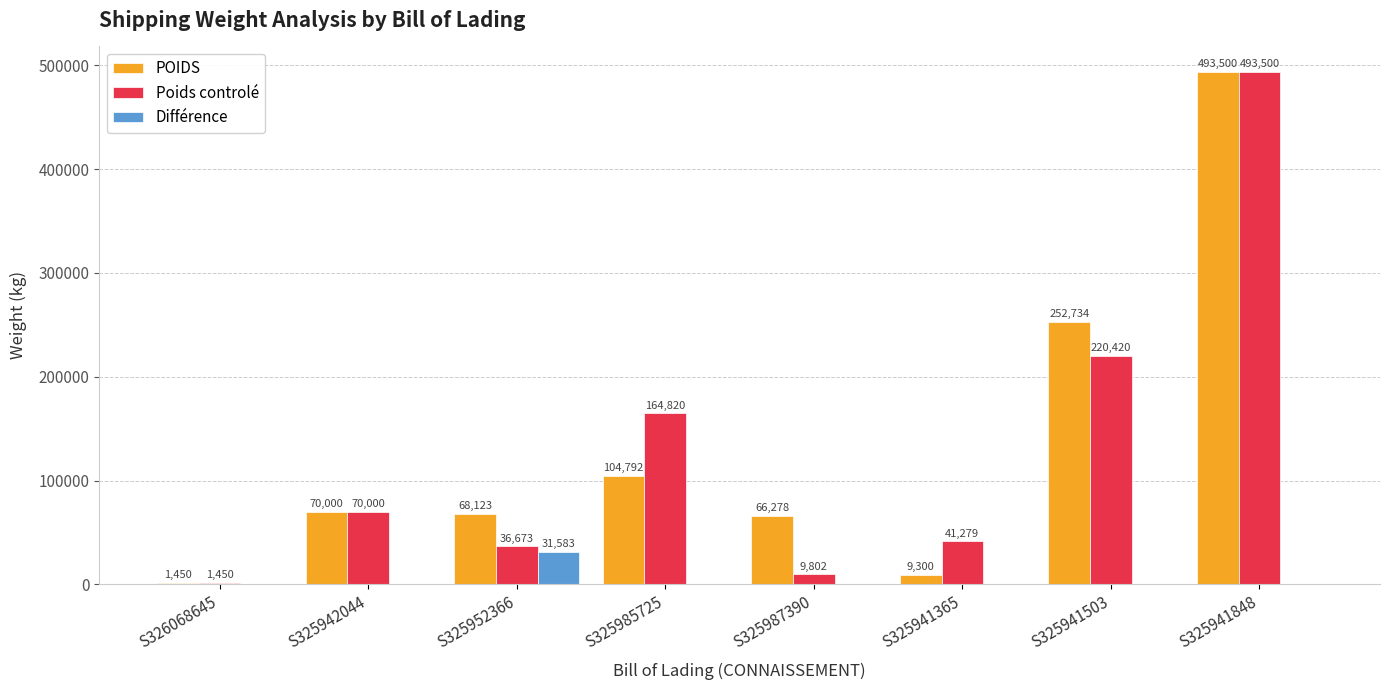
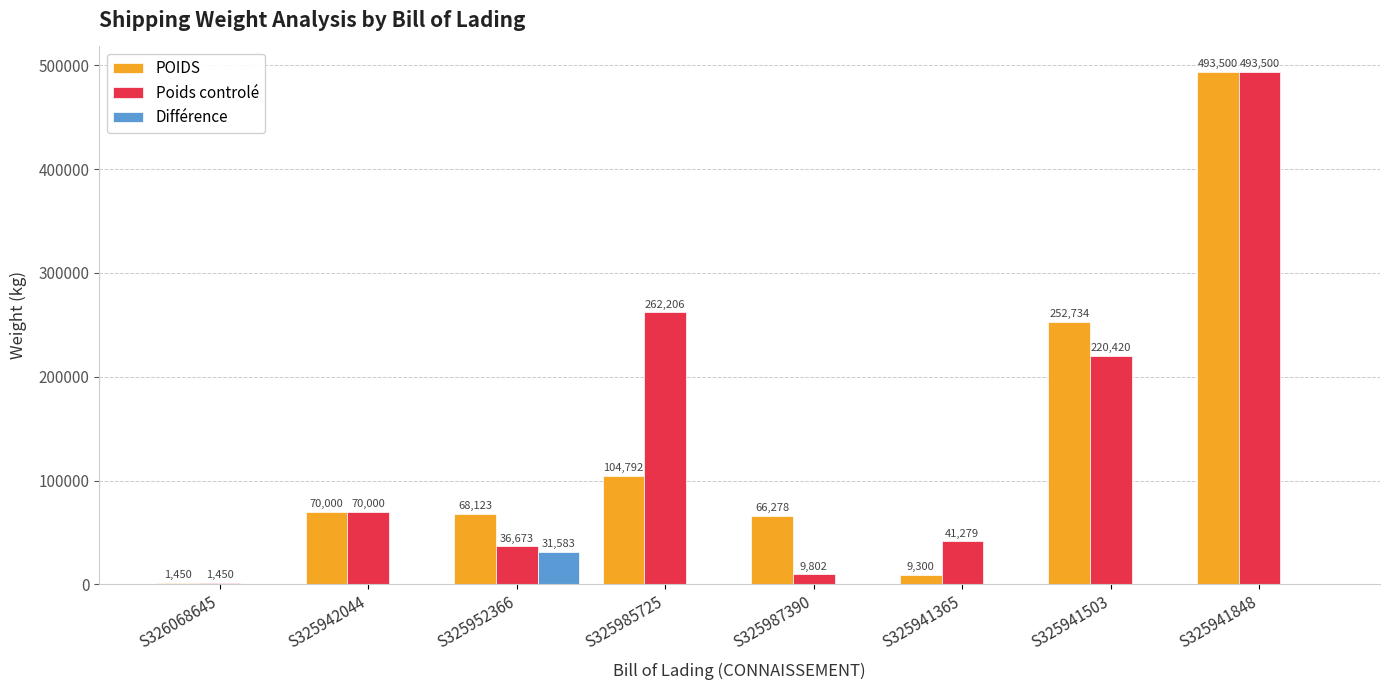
Poids controlé, S325985725: 164,820 -> 262,206
